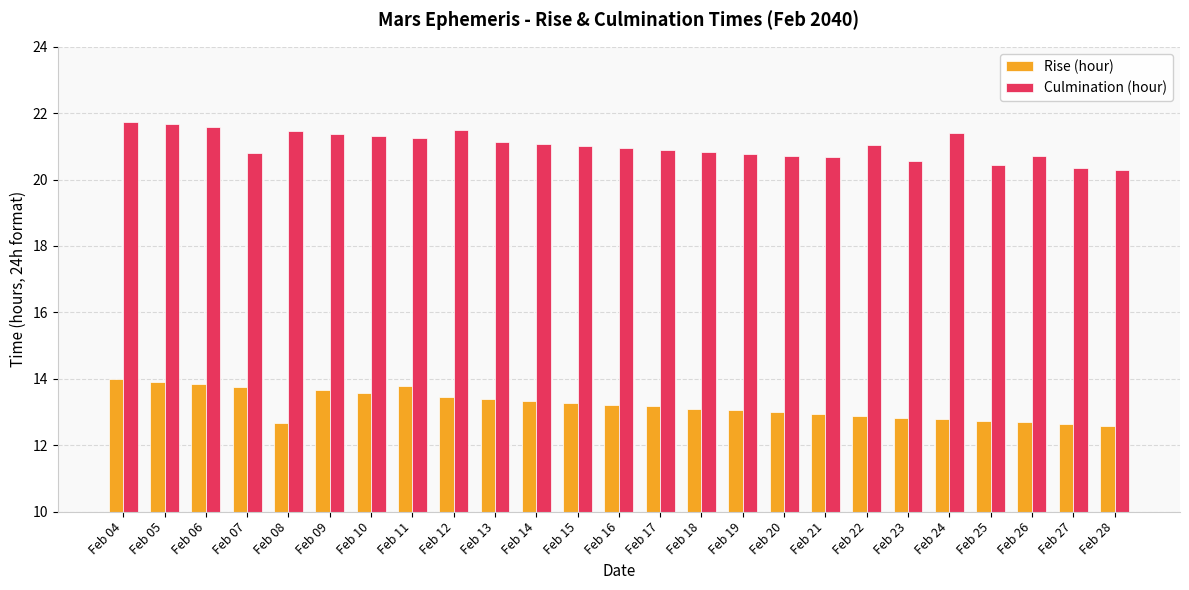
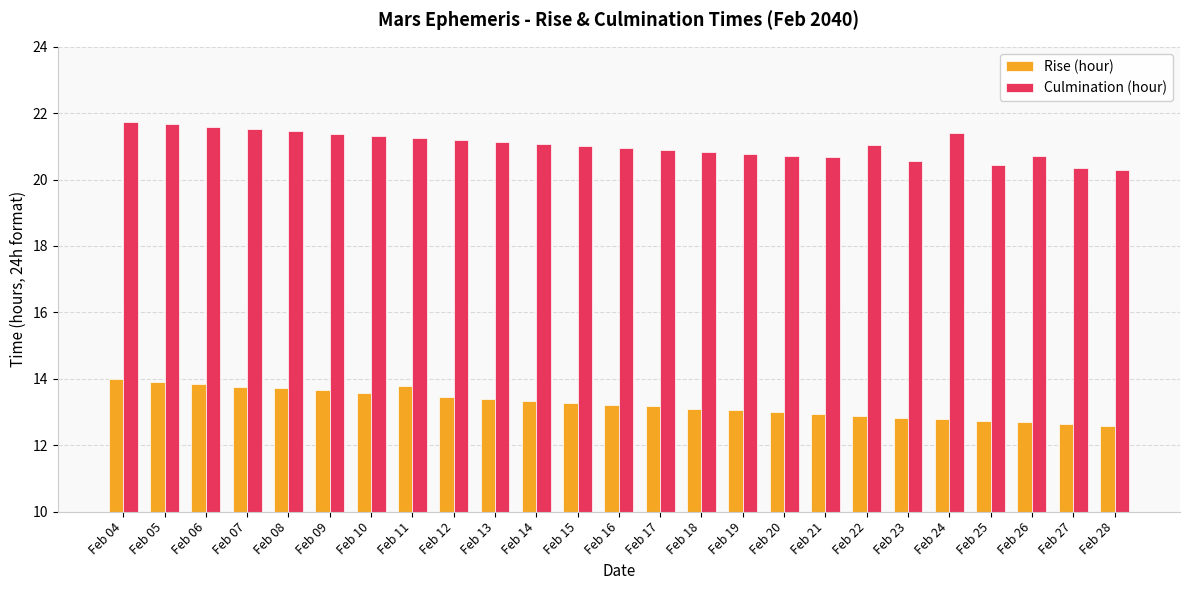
Culmination (hour), Feb 07: 20.8 -> 21.5
Rise (hour), Feb 08: 12.7 -> 13.7
Culmination (hour), Feb 12: 21.5 -> 21.2
